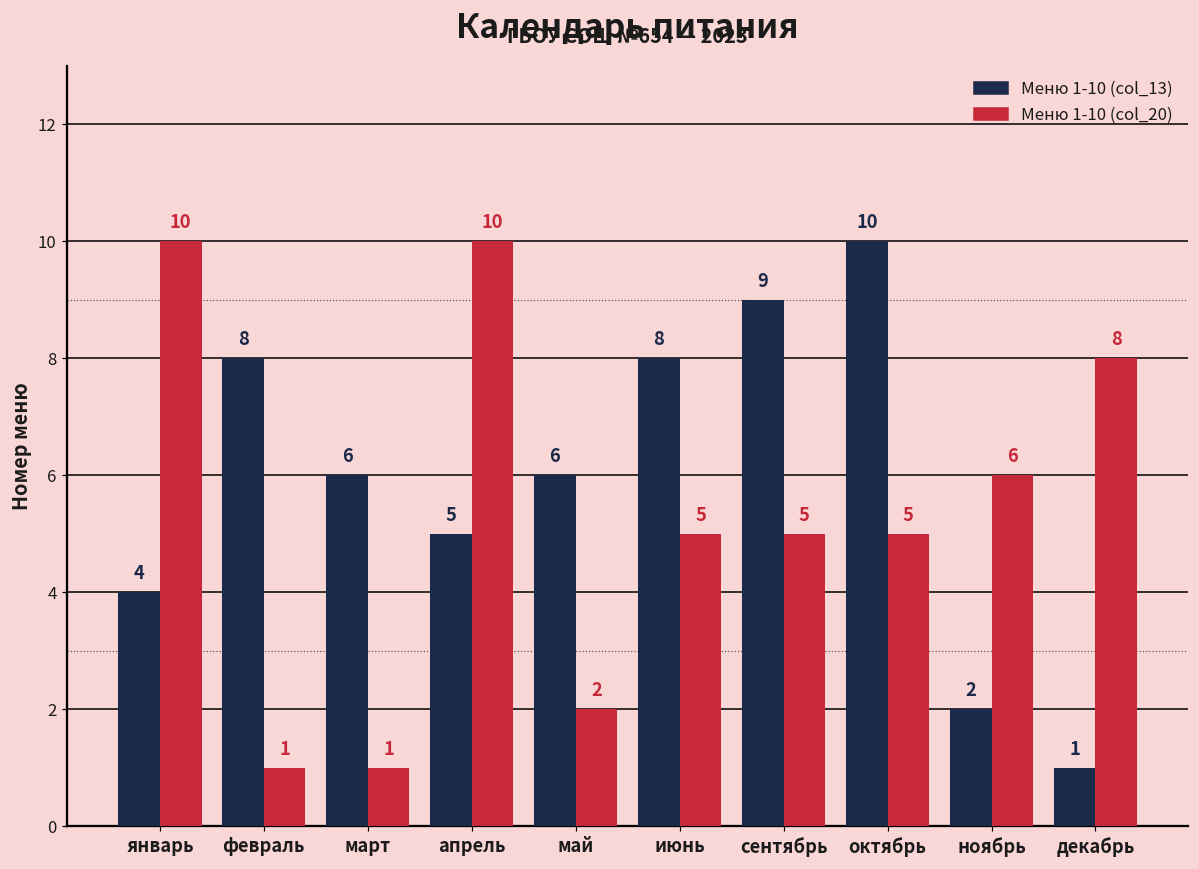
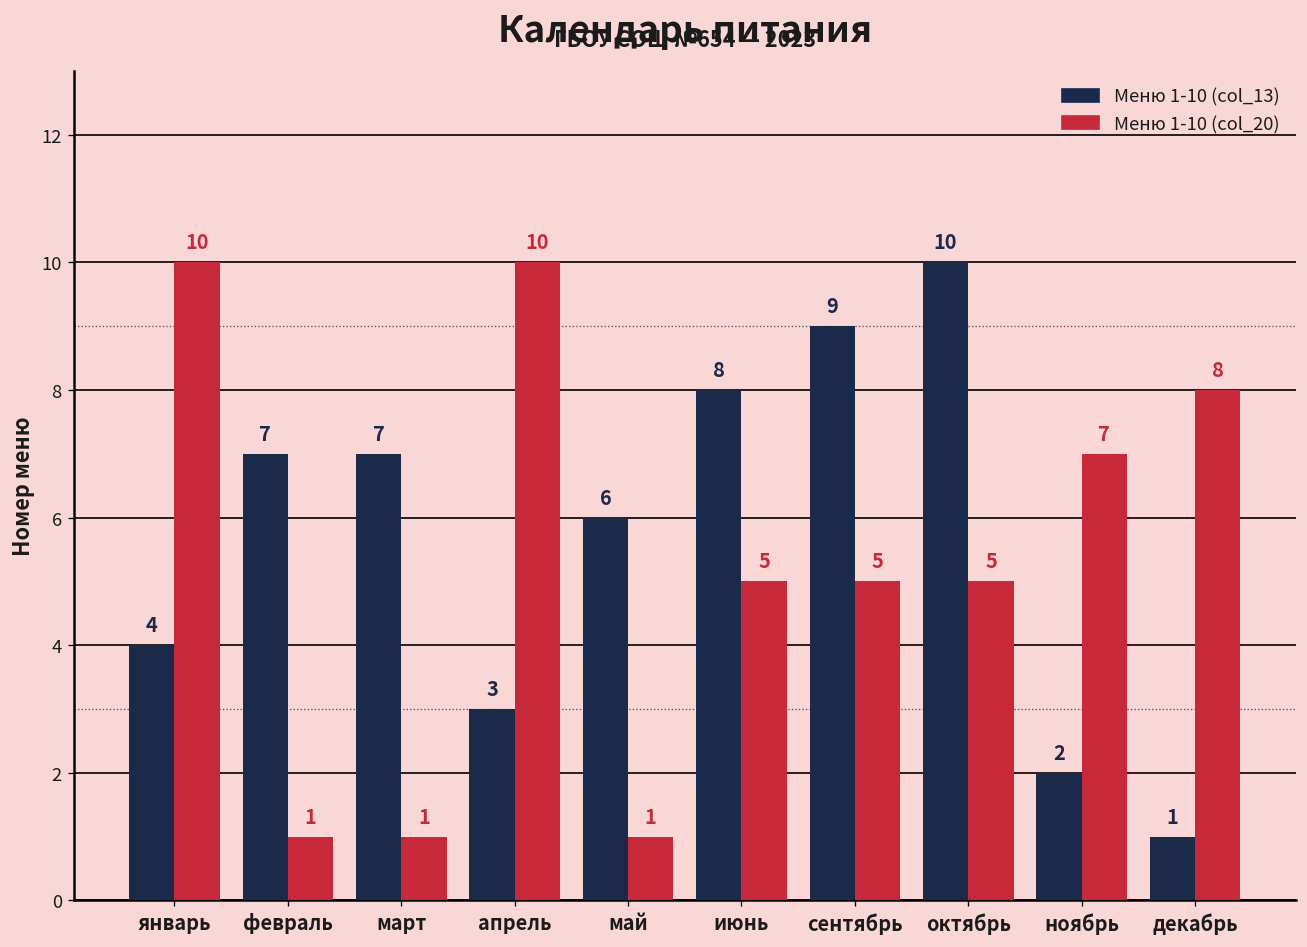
Меню 1-10 (col_13), февраль: 8 -> 7
Меню 1-10 (col_13), март: 6 -> 7
Меню 1-10 (col_13), апрель: 5 -> 3
Меню 1-10 (col_20), май: 2 -> 1
Меню 1-10 (col_20), ноябрь: 6 -> 7
